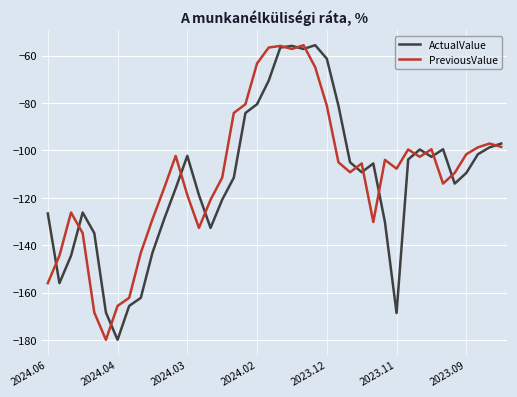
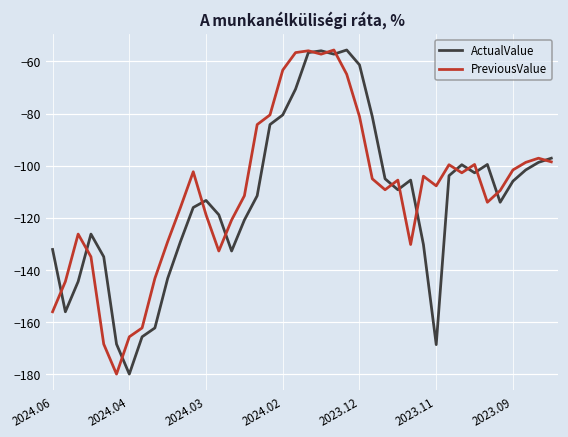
ActualValue, 2024.06: -127 -> -132
ActualValue, 2024.03: -102 -> -113
ActualValue, 2023.09: -110 -> -106
